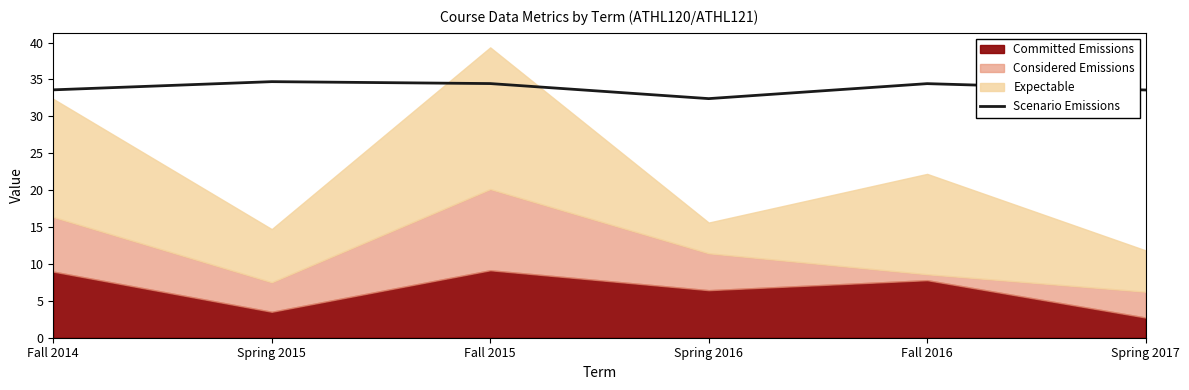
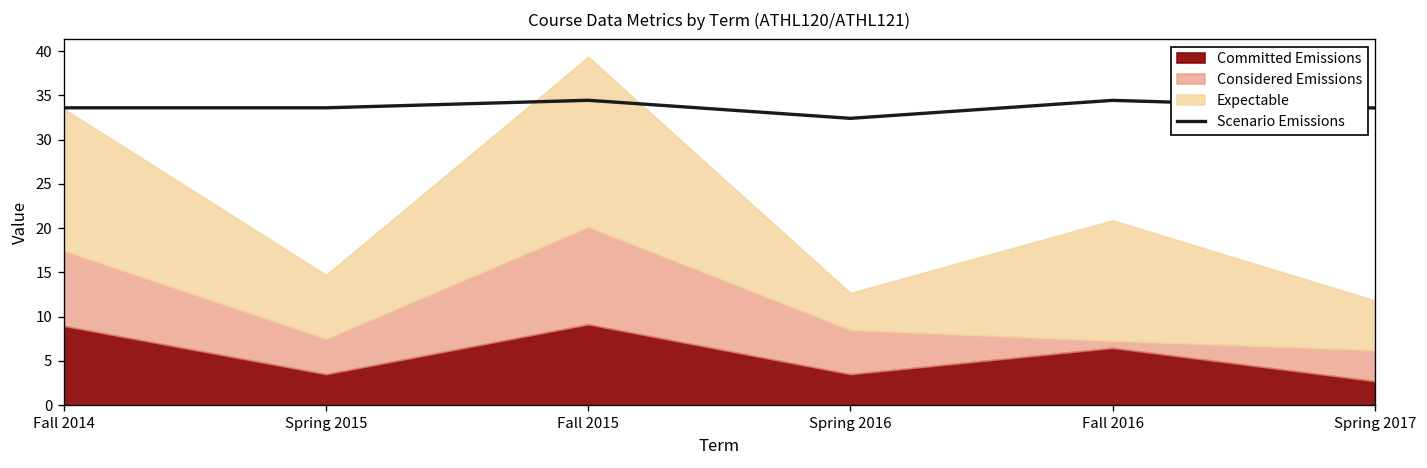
Considered Emissions, Fall 2014: 7 -> 9
Scenario Emissions, Spring 2015: 35 -> 34
Committed Emissions, Spring 2016: 6 -> 4
Committed Emissions, Fall 2016: 8 -> 6
